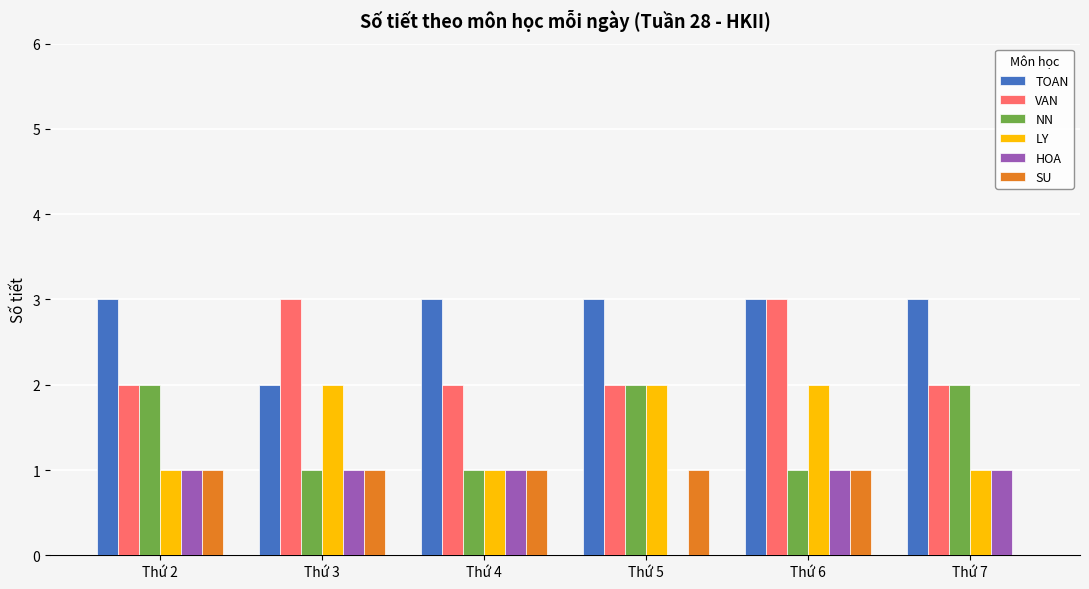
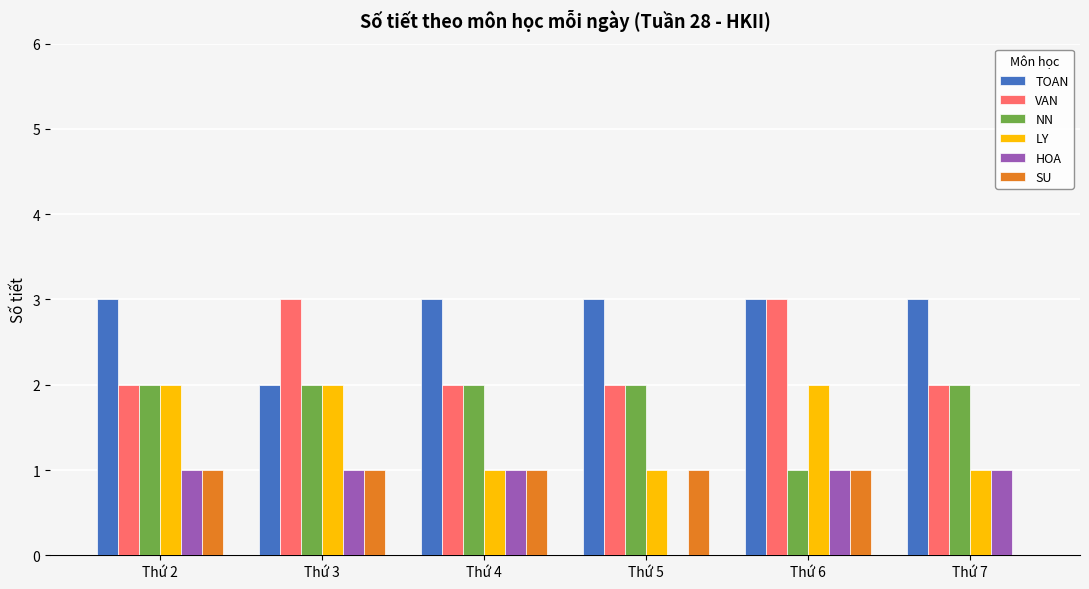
LY, Thứ 2: 1 -> 2
NN, Thứ 3: 1 -> 2
NN, Thứ 4: 1 -> 2
LY, Thứ 5: 2 -> 1
